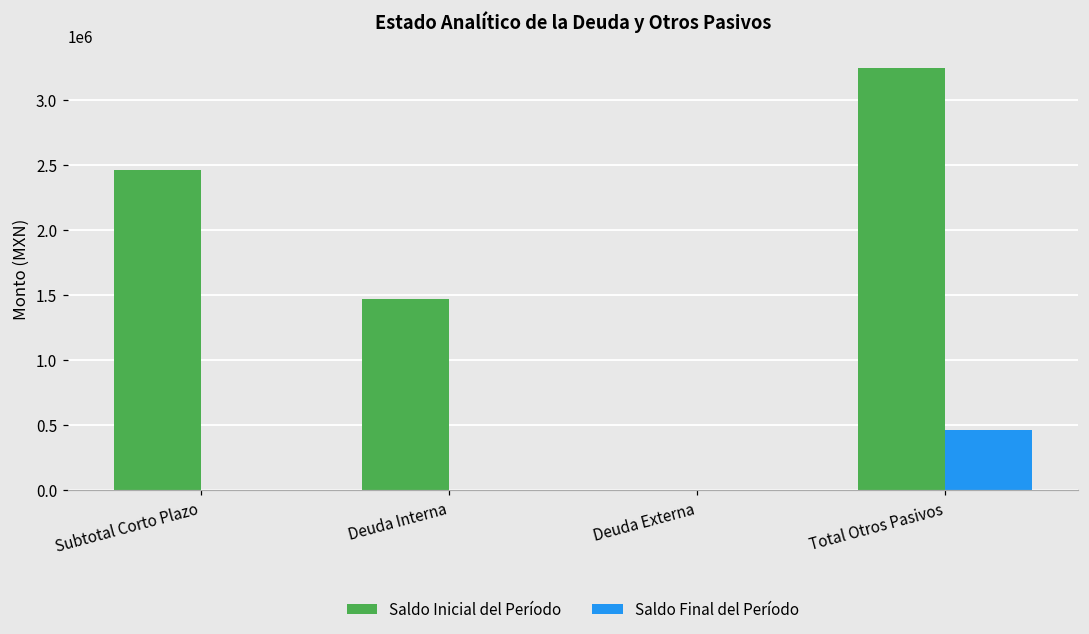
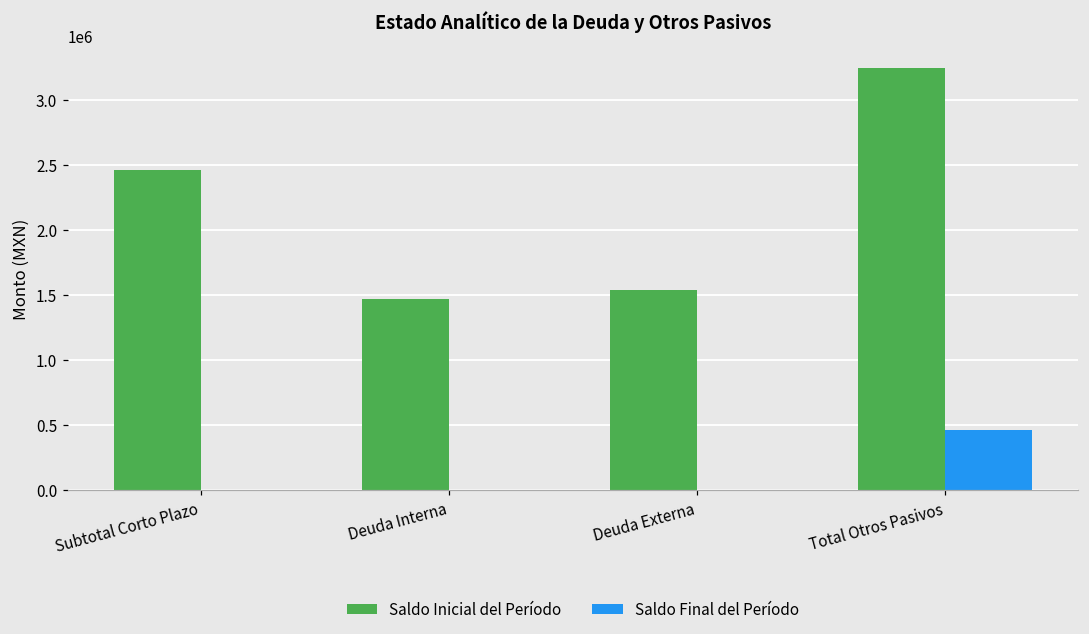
Saldo Inicial del Período, Deuda Externa: 0 -> 1540000
